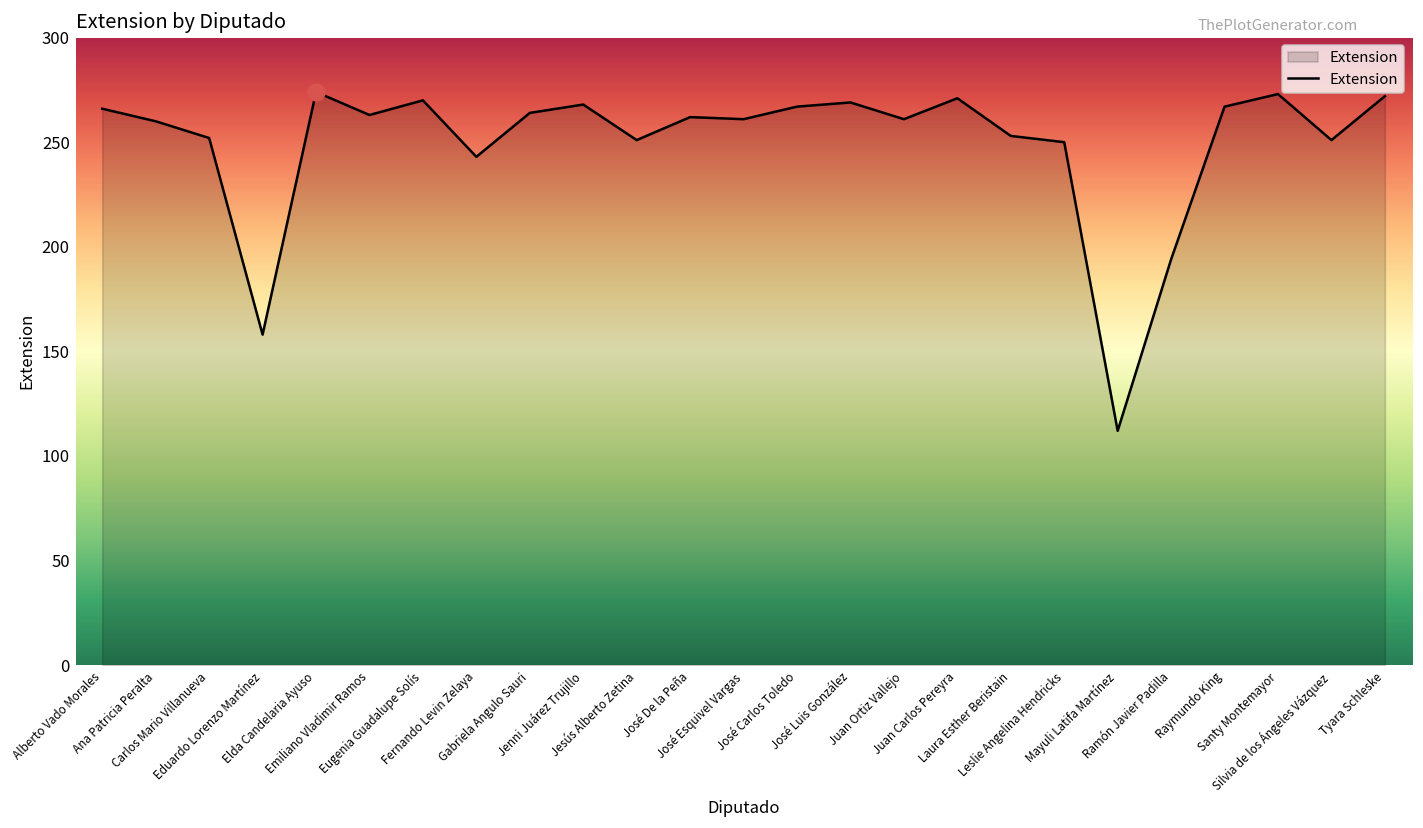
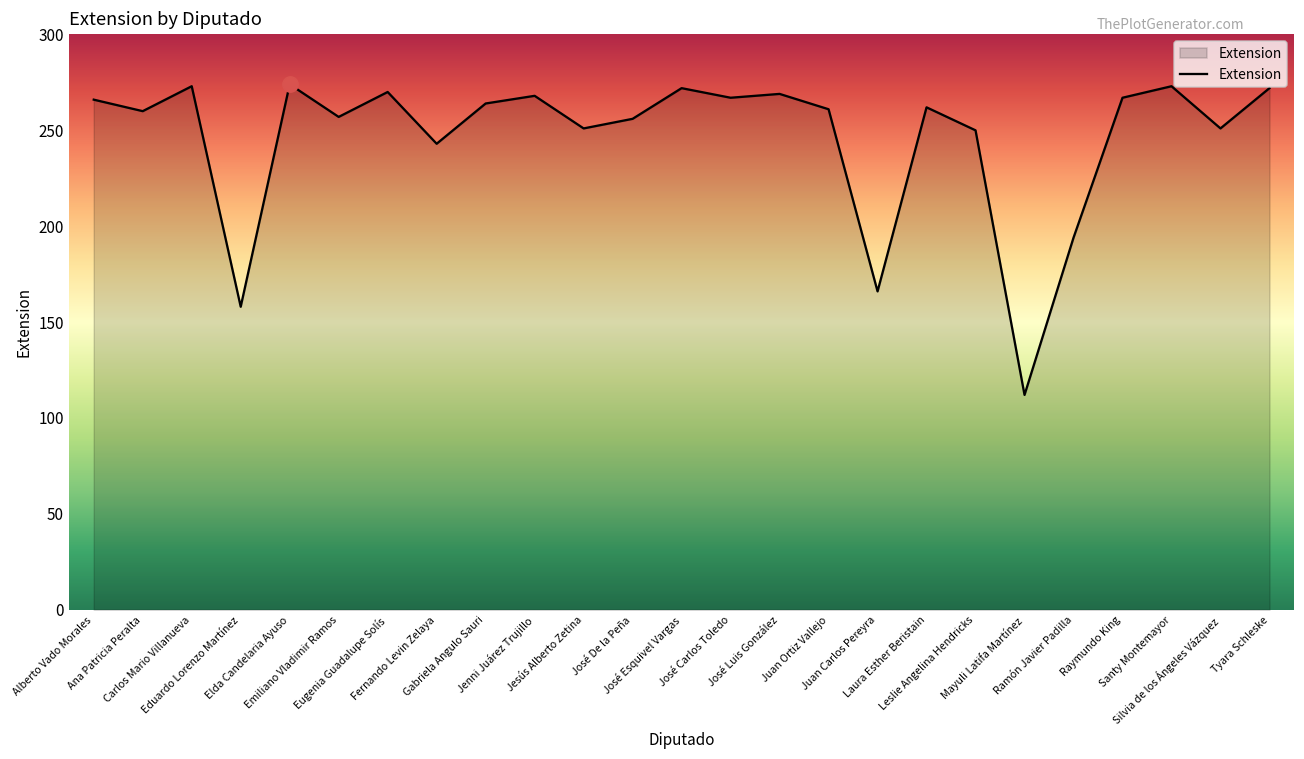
Extension, Carlos Mario Villanueva: 252 -> 273
Extension, Emiliano Vladimir Ramos: 263 -> 257
Extension, José De la Peña: 262 -> 256
Extension, José Esquivel Vargas: 261 -> 272
Extension, Juan Carlos Pereyra: 271 -> 166
Extension, Laura Esther Beristain: 253 -> 262
